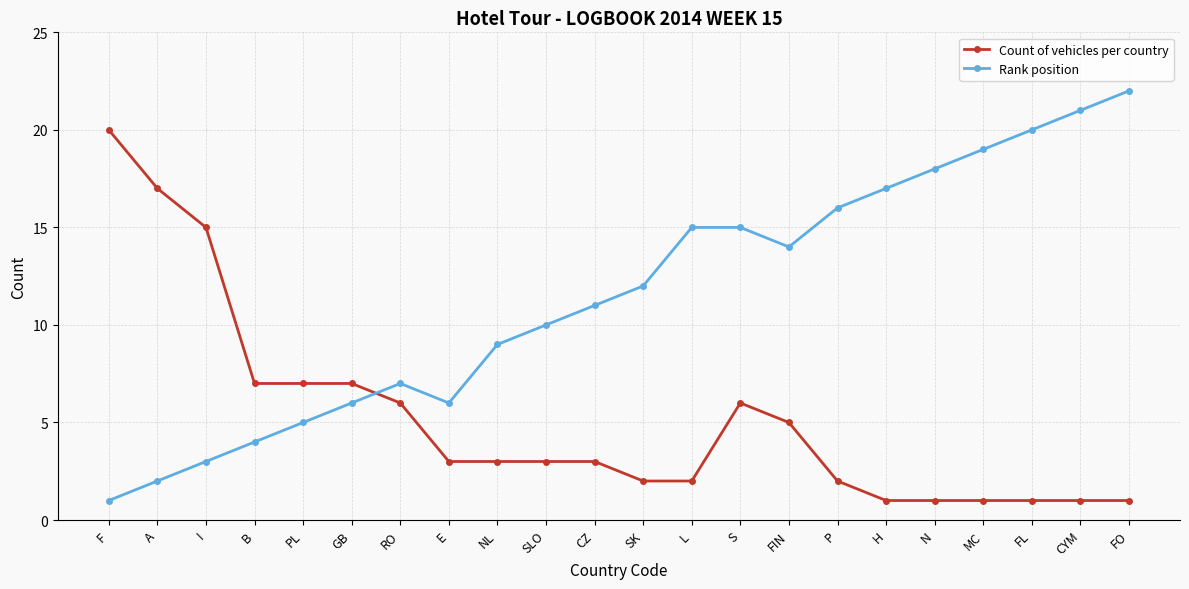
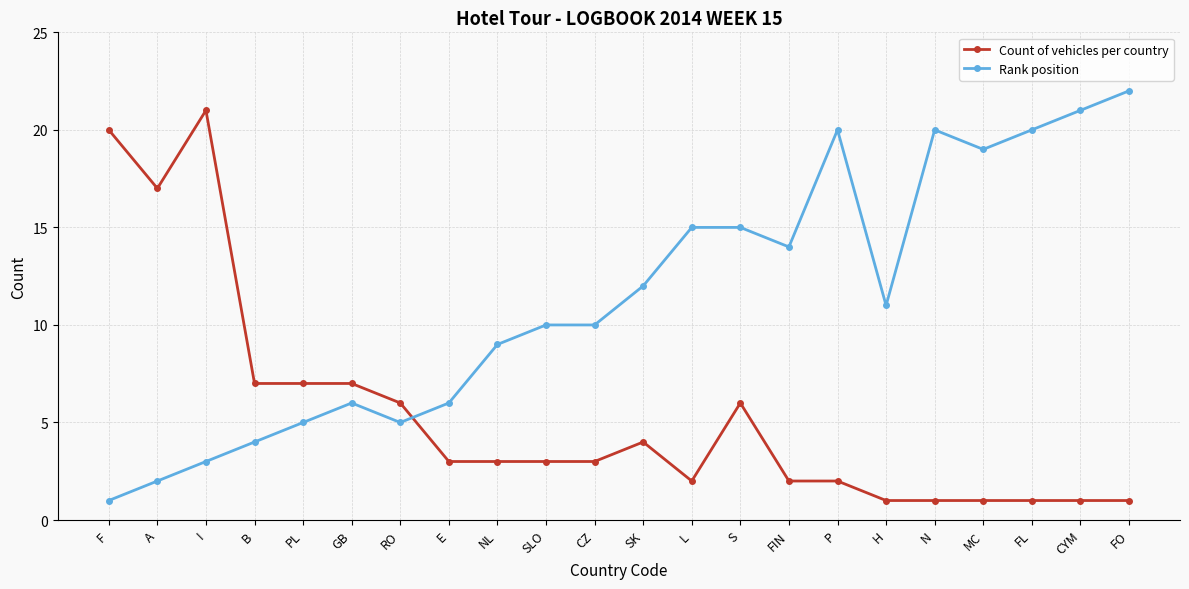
Count of vehicles per country, I: 15 -> 21
Rank position, RO: 7 -> 5
Rank position, CZ: 11 -> 10
Count of vehicles per country, SK: 2 -> 4
Count of vehicles per country, FIN: 5 -> 2
Rank position, P: 16 -> 20
Rank position, H: 17 -> 11
Rank position, N: 18 -> 20
